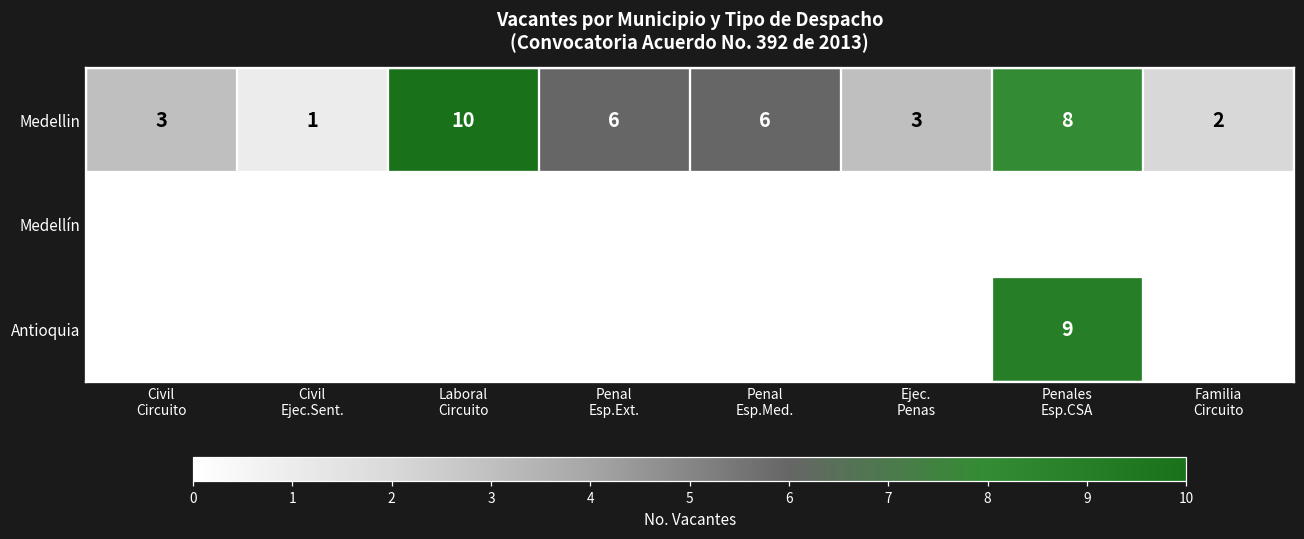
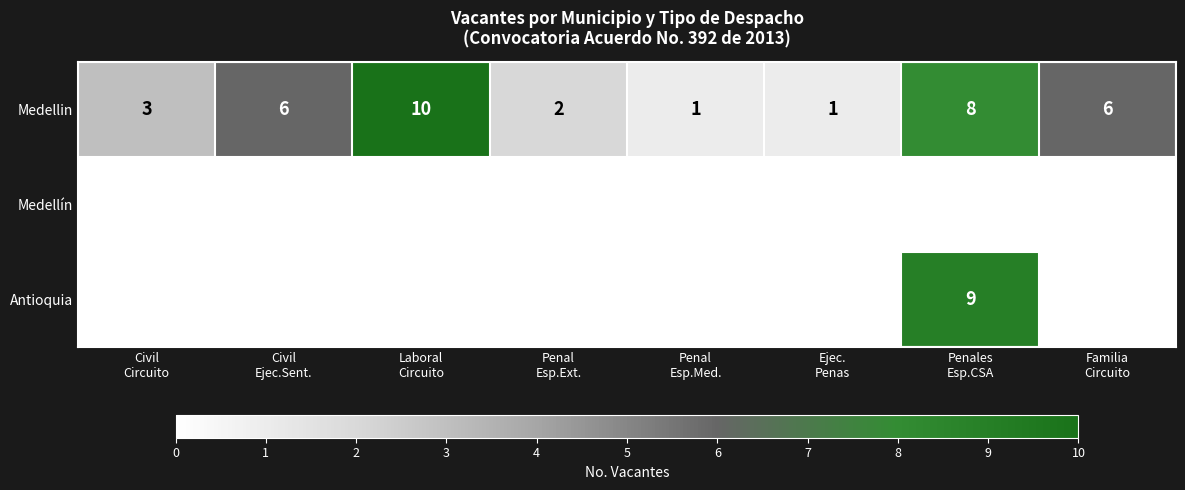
Medellin, Civil Ejec.Sent.: 1 -> 6
Medellin, Penal Esp.Ext.: 6 -> 2
Medellin, Penal Esp.Med.: 6 -> 1
Medellin, Ejec. Penas: 3 -> 1
Medellin, Familia Circuito: 2 -> 6
